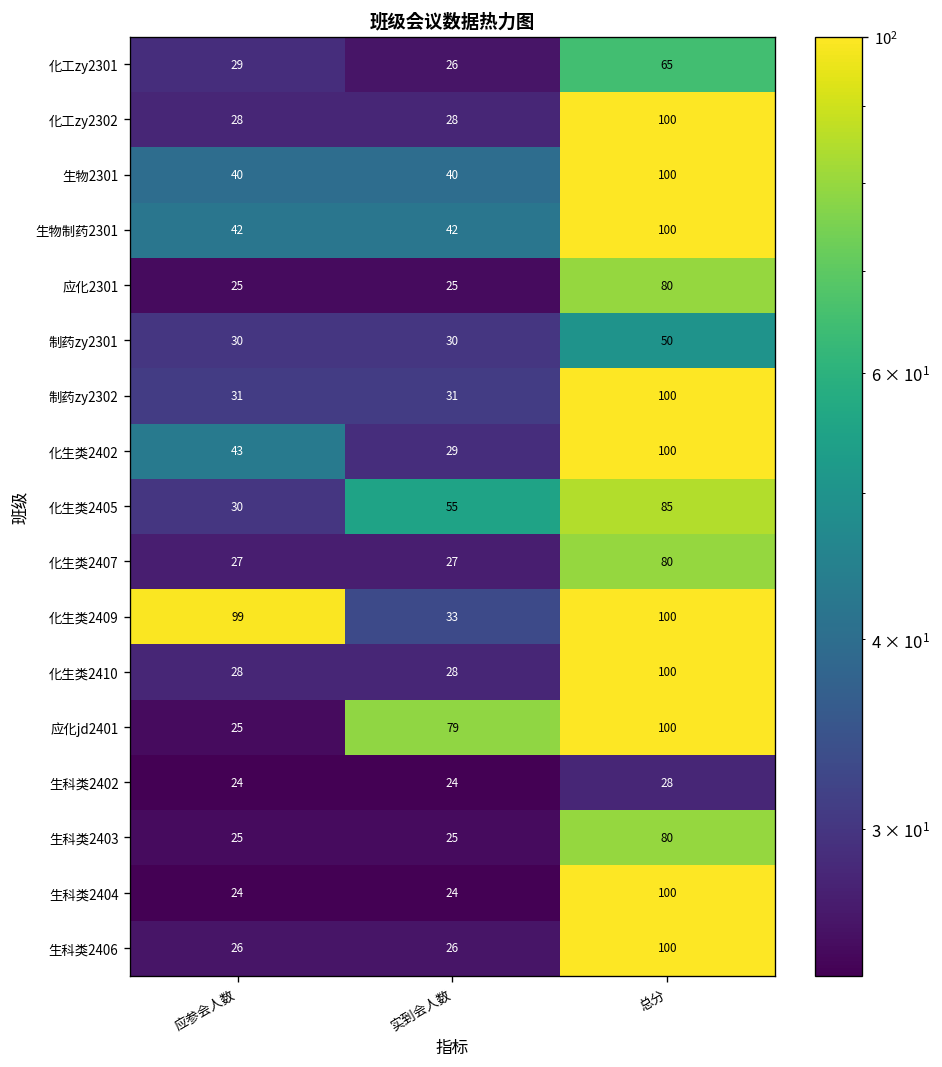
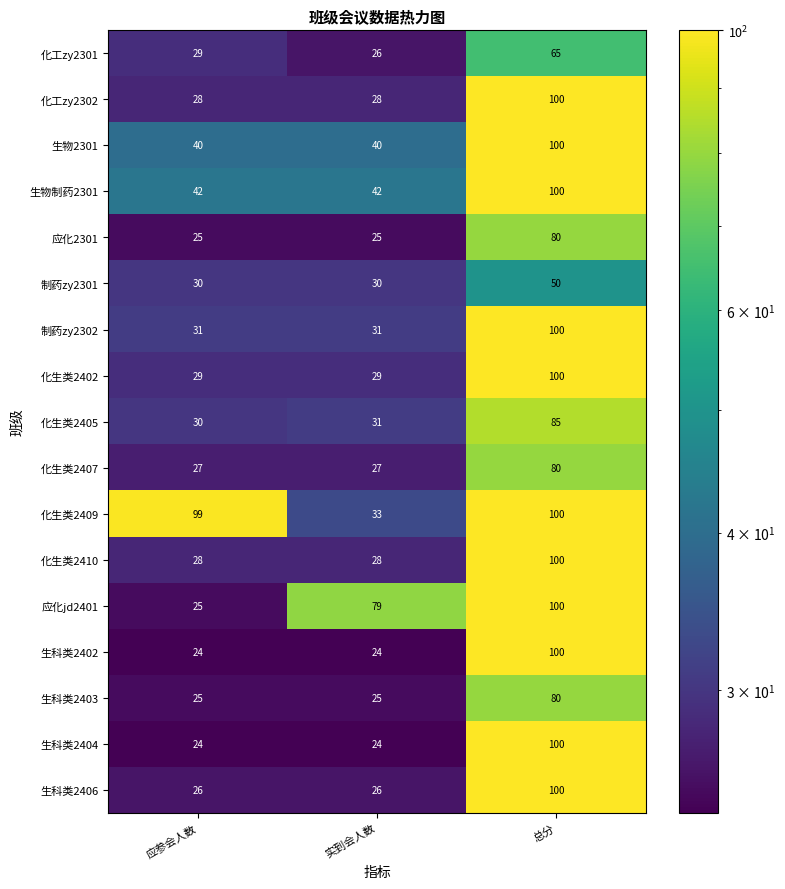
化生类2402, 应参会人数: 43 -> 29
化生类2405, 实到会人数: 55 -> 31
生科类2402, 总分: 28 -> 100
